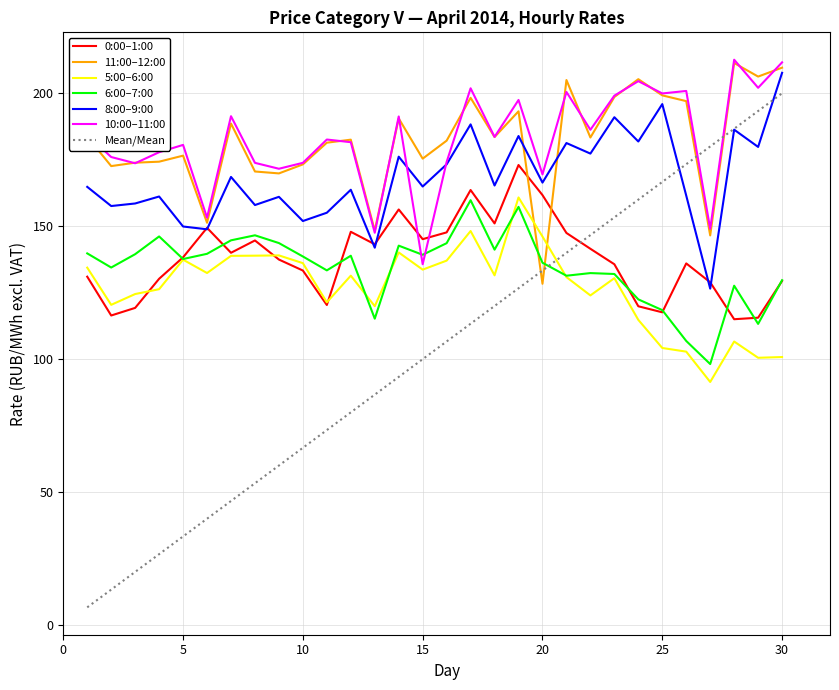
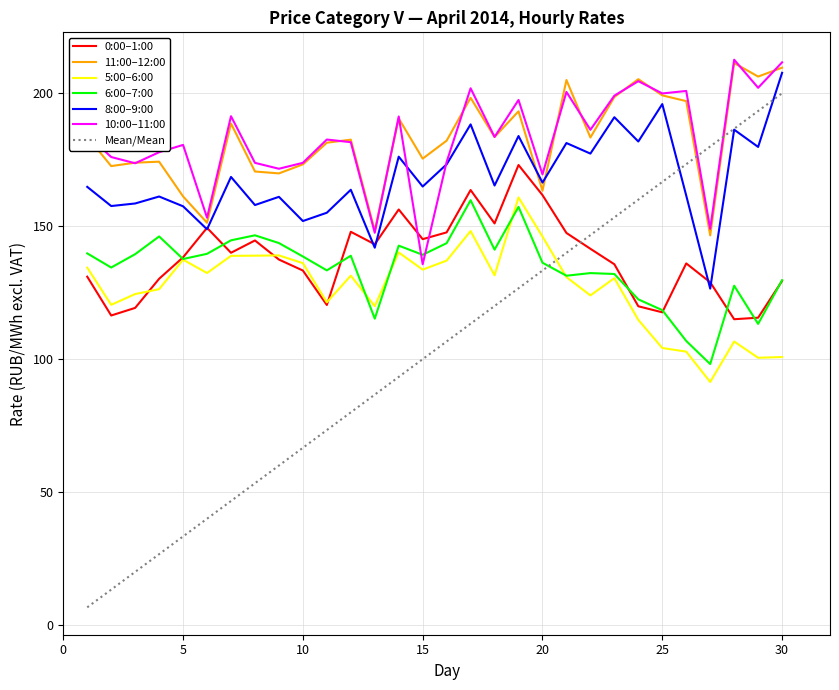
11:00–12:00, 5: 177 -> 161
8:00–9:00, 5: 150 -> 158
11:00–12:00, 20: 128 -> 163
